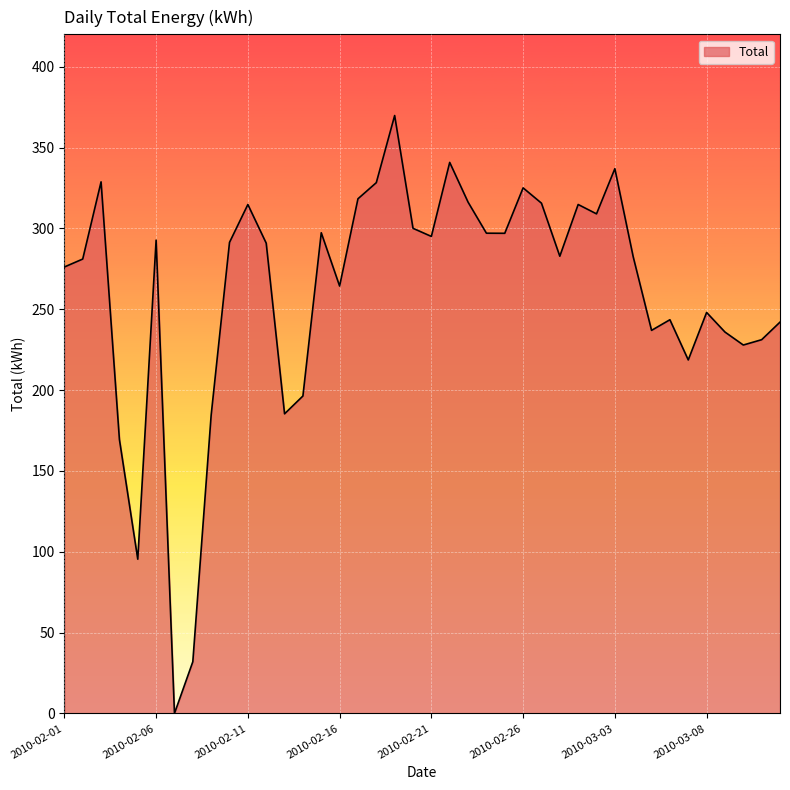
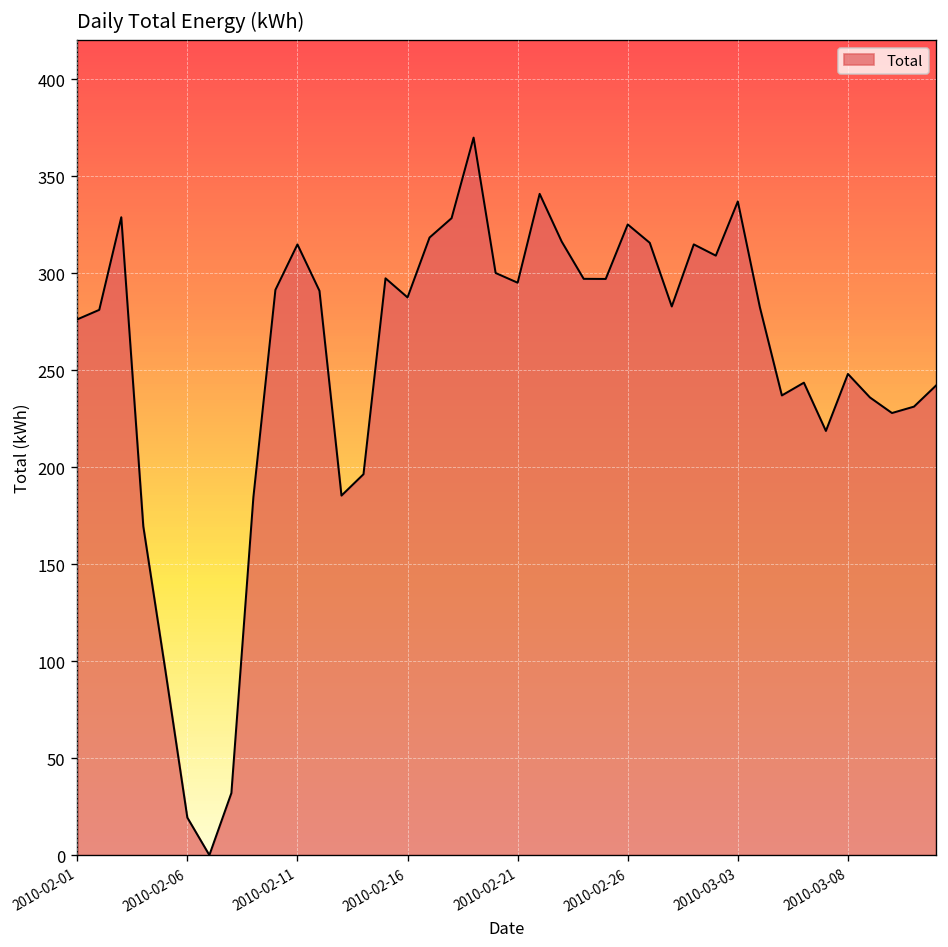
2010-02-06: 293 -> 19
2010-02-16: 264 -> 287
